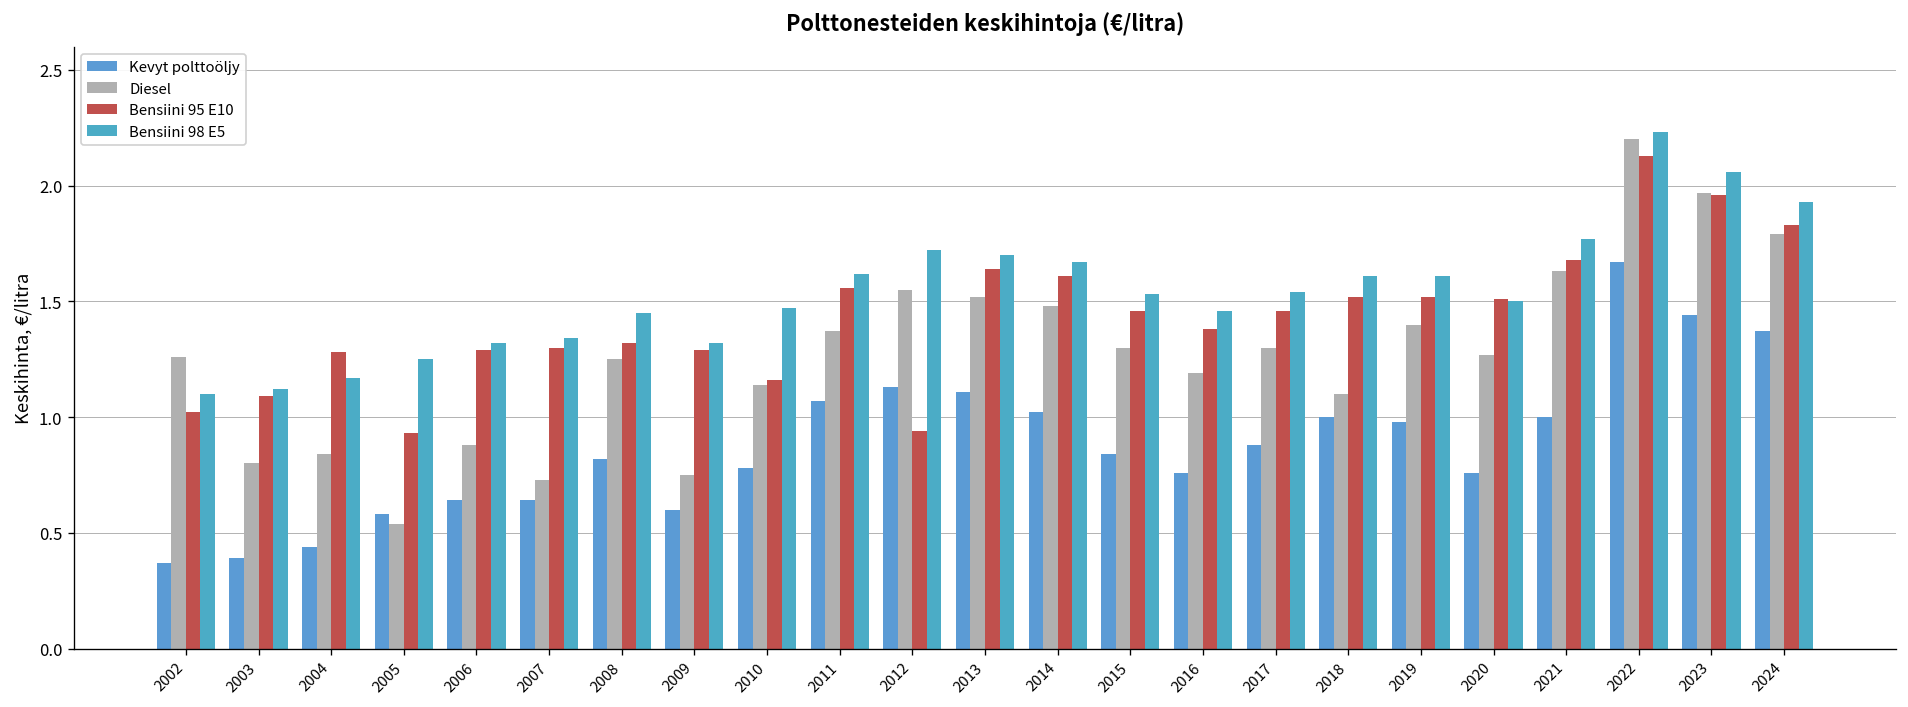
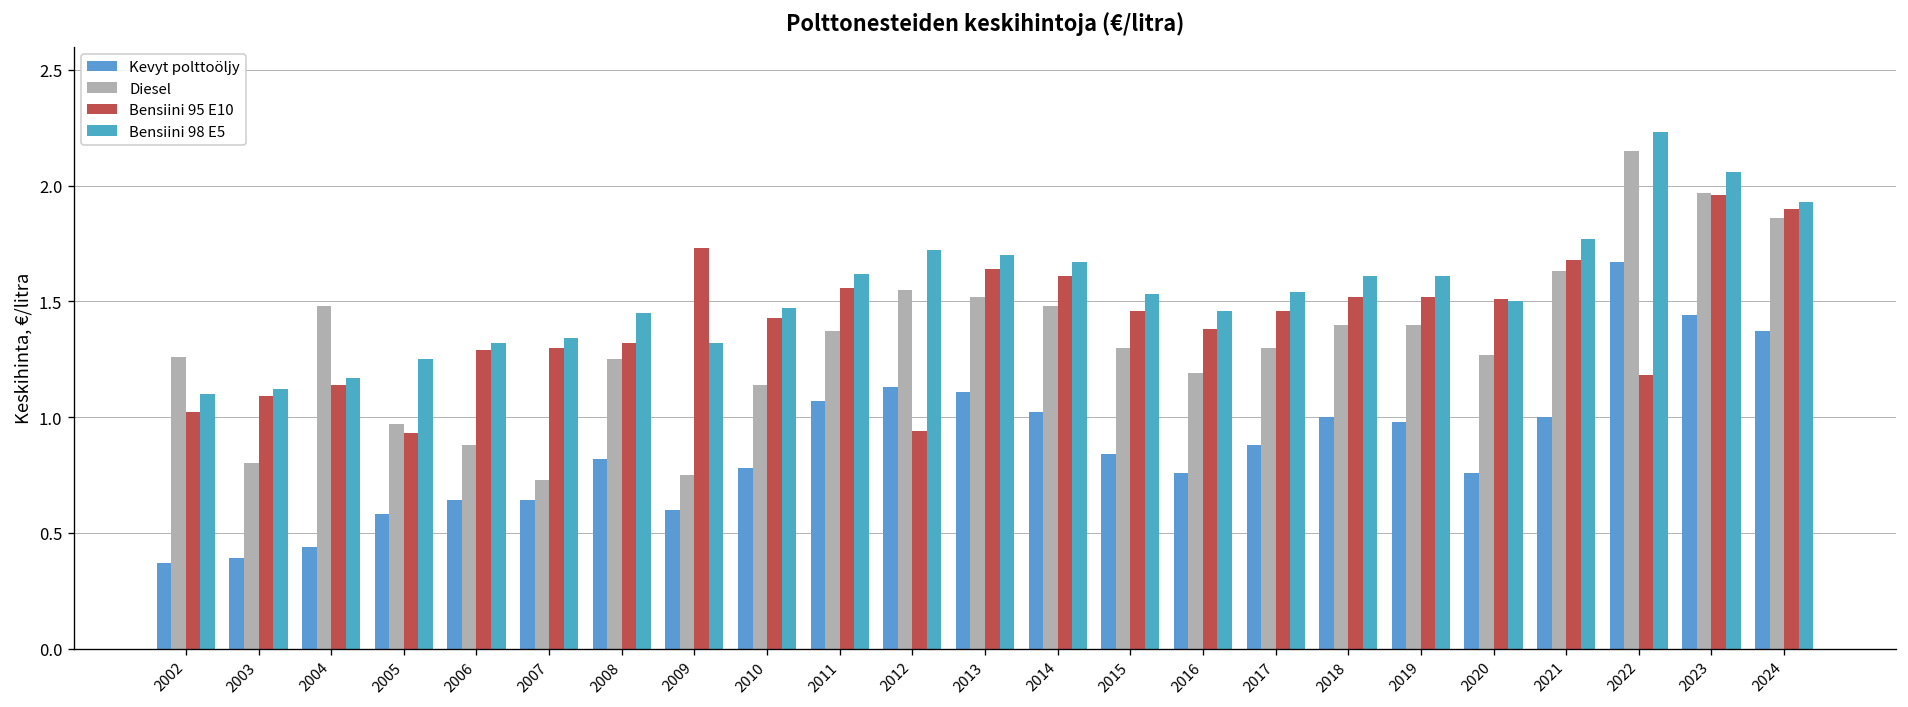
Diesel, 2004: 0.84 -> 1.48
Bensiini 95 E10, 2004: 1.28 -> 1.14
Diesel, 2005: 0.54 -> 0.97
Bensiini 95 E10, 2009: 1.29 -> 1.73
Bensiini 95 E10, 2010: 1.16 -> 1.43
Diesel, 2018: 1.1 -> 1.4
Diesel, 2022: 2.20 -> 2.15
Bensiini 95 E10, 2022: 2.13 -> 1.18
Diesel, 2024: 1.79 -> 1.86
Bensiini 95 E10, 2024: 1.83 -> 1.90
